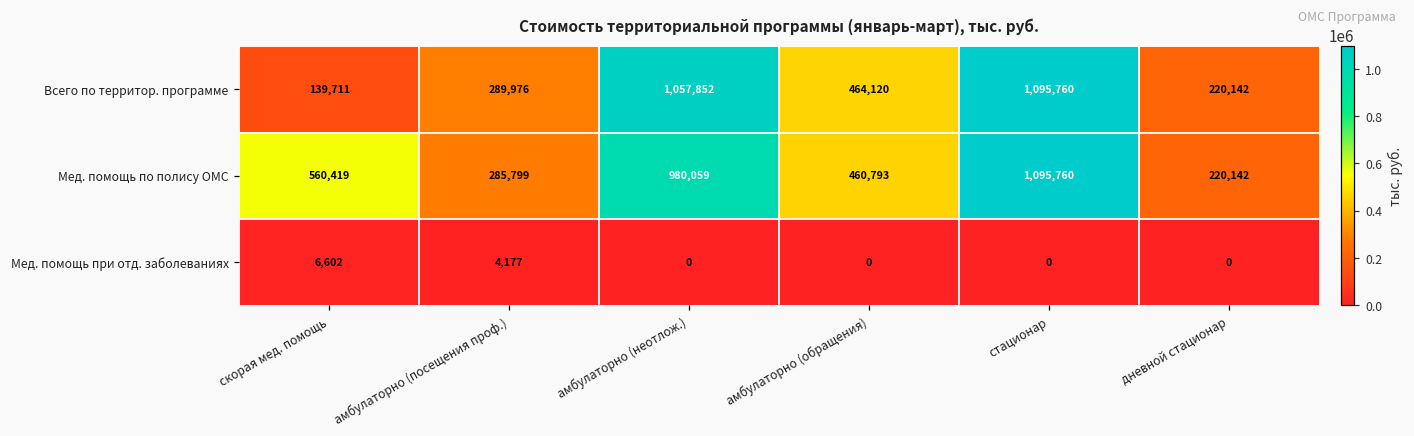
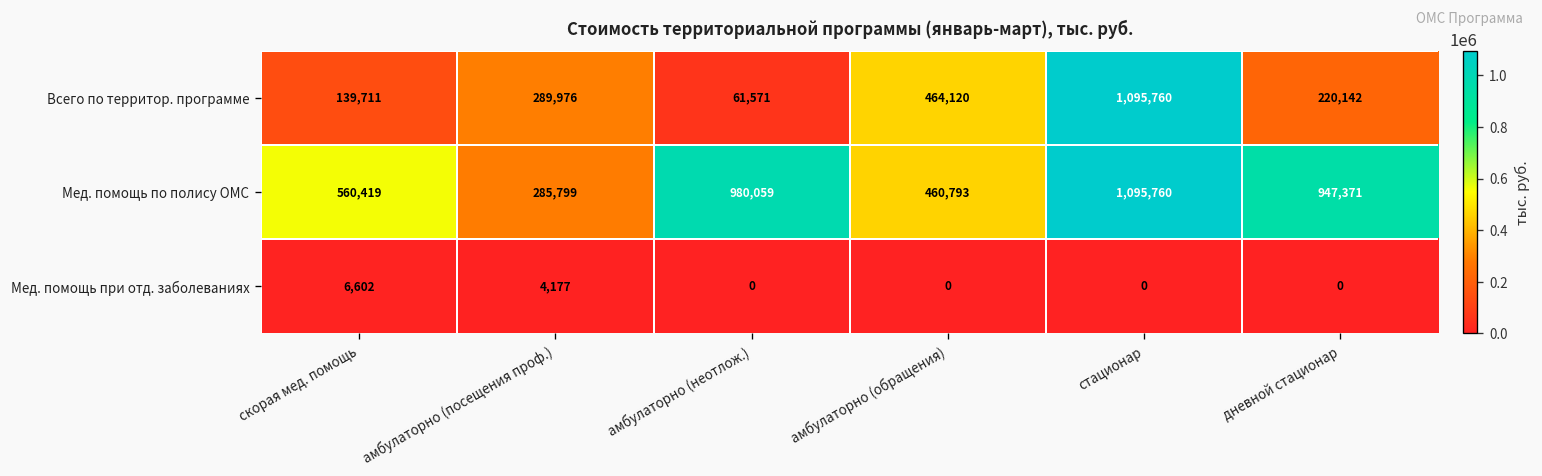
Всего по территор. программе, амбулаторно (неотлож.): 1,057,852 -> 61,571
Мед. помощь по полису ОМС, дневной стационар: 220,142 -> 947,371
